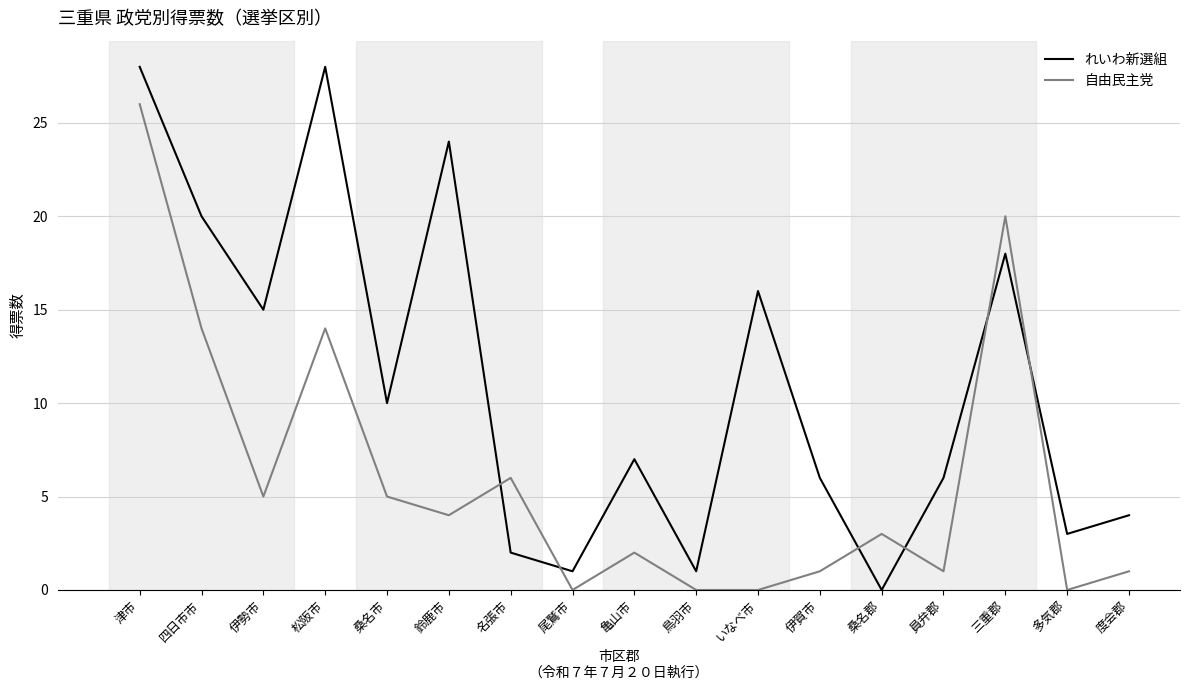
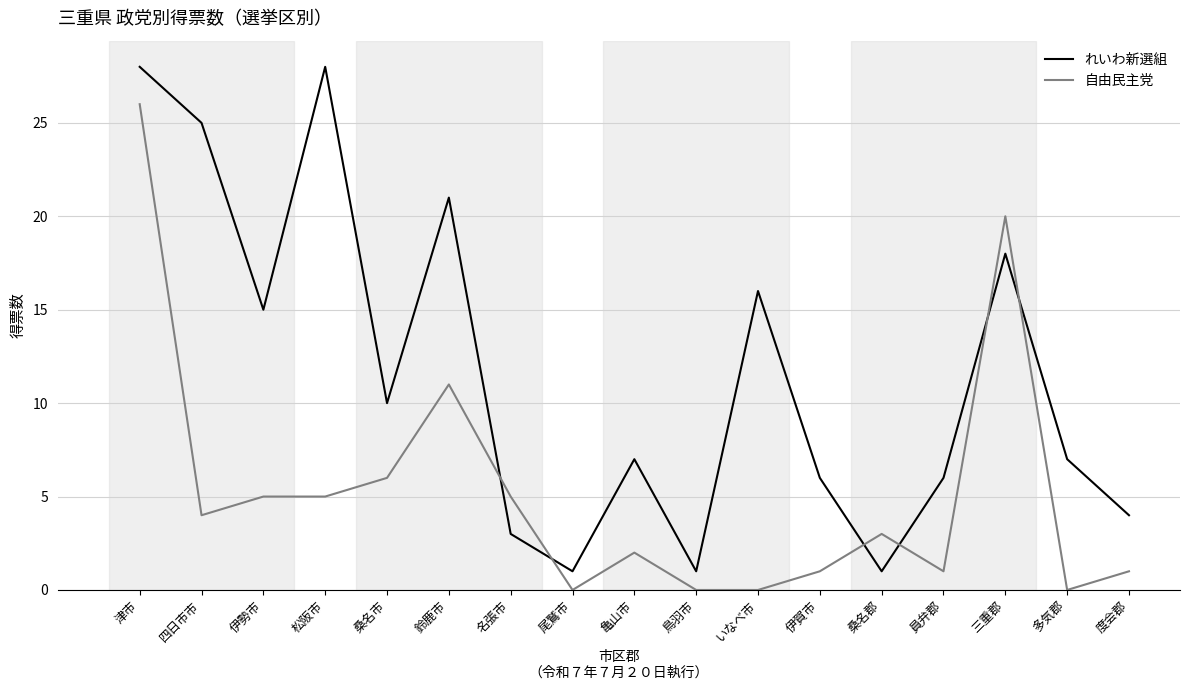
れいわ新選組, 四日市市: 20 -> 25
自由民主党, 四日市市: 14 -> 4
自由民主党, 松阪市: 14 -> 5
自由民主党, 桑名市: 5 -> 6
れいわ新選組, 鈴鹿市: 24 -> 21
自由民主党, 鈴鹿市: 4 -> 11
れいわ新選組, 名張市: 2 -> 3
自由民主党, 名張市: 6 -> 5
れいわ新選組, 桑名郡: 0 -> 1
れいわ新選組, 多気郡: 3 -> 7
